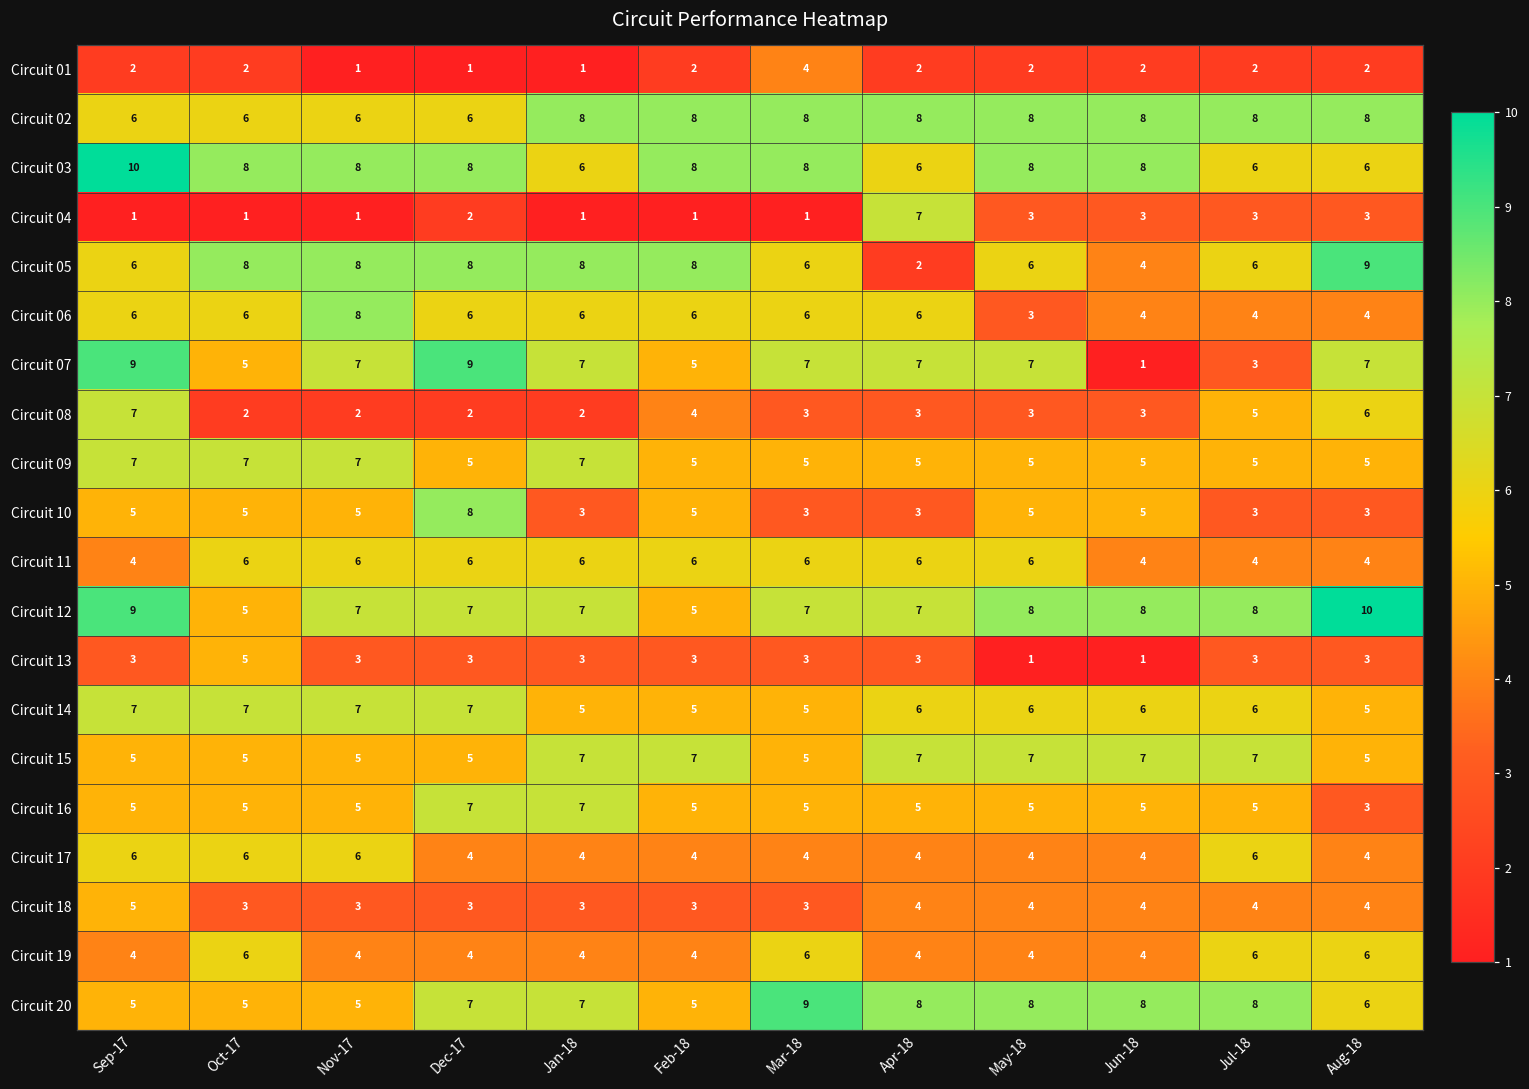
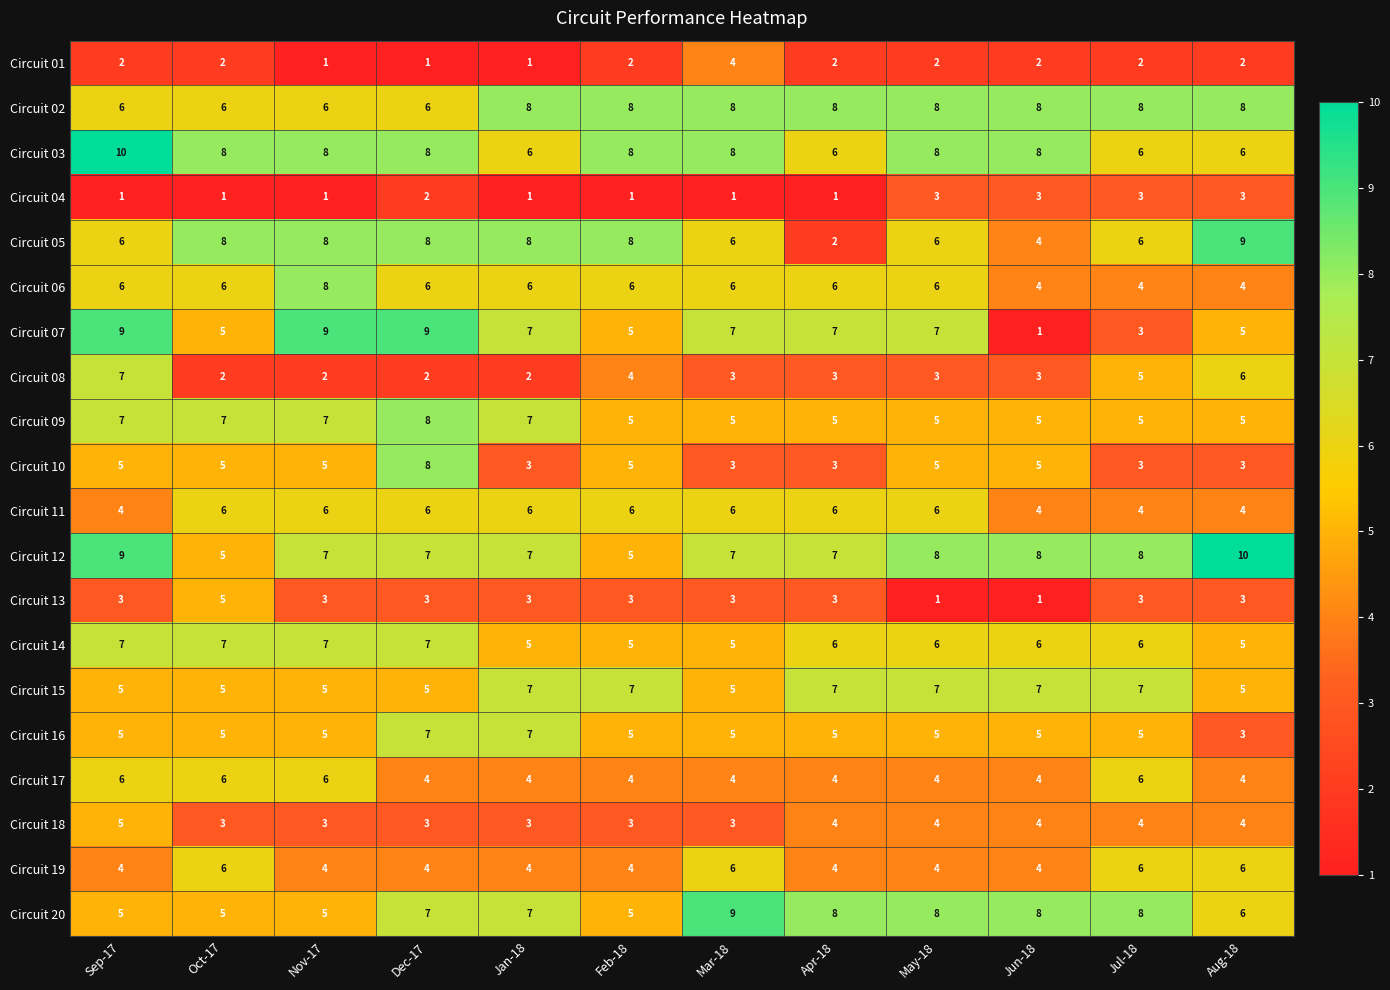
Circuit 04, Apr-18: 7 -> 1
Circuit 06, May-18: 3 -> 6
Circuit 07, Nov-17: 7 -> 9
Circuit 07, Aug-18: 7 -> 5
Circuit 09, Dec-17: 5 -> 8
